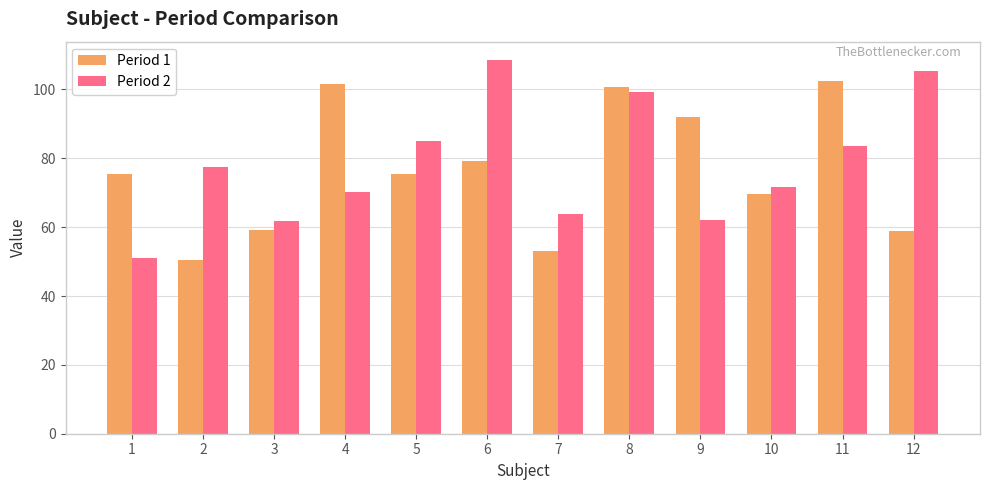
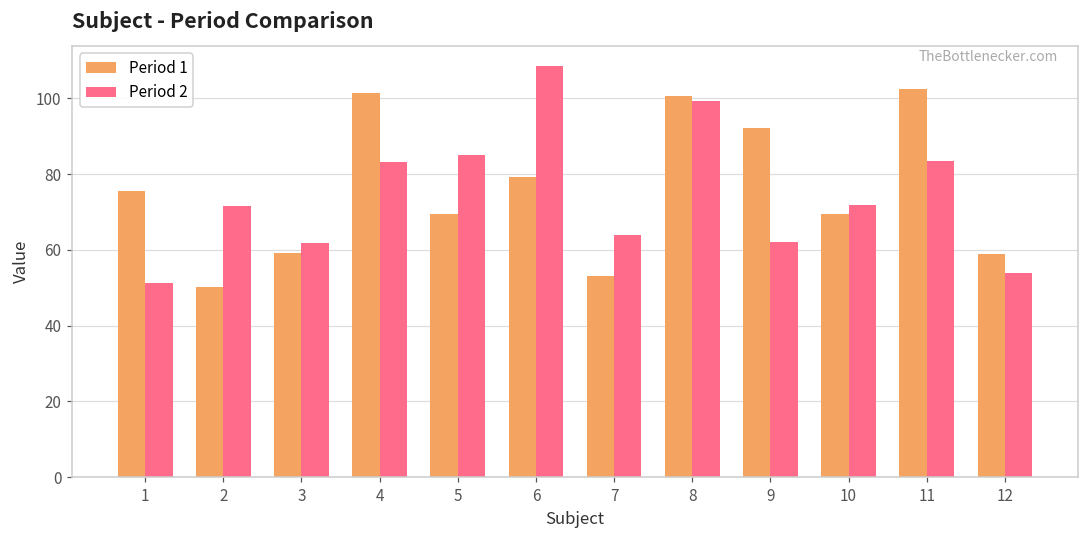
Period 2, 2: 78 -> 72
Period 2, 4: 70 -> 83
Period 1, 5: 75 -> 70
Period 2, 12: 105 -> 54
